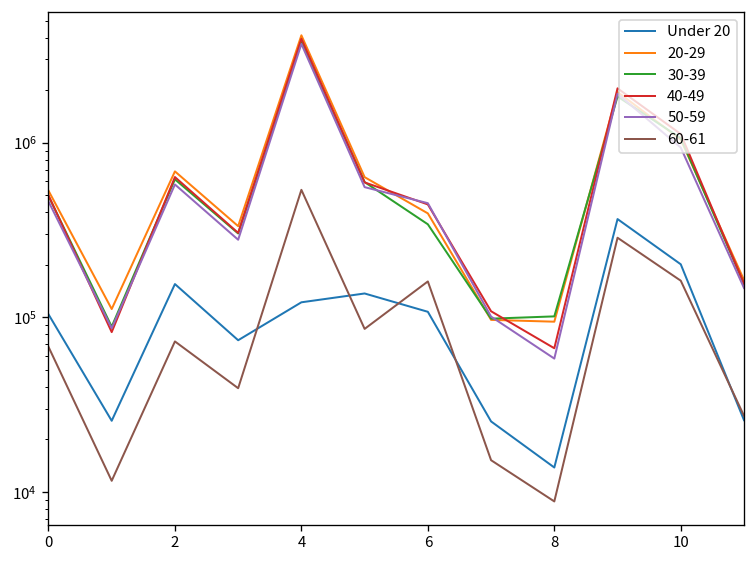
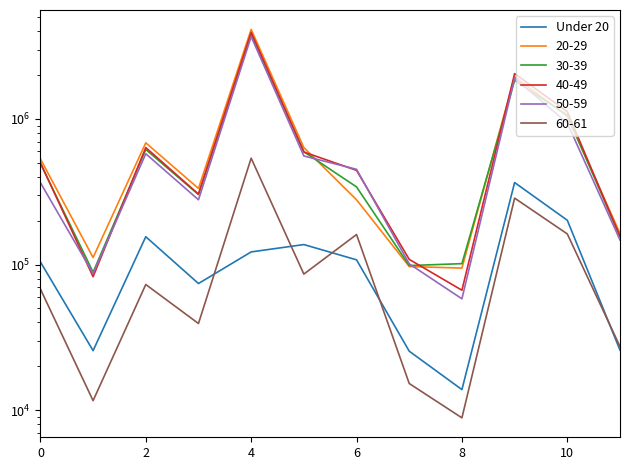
50-59, 0: 460000 -> 370000
20-29, 6: 390000 -> 280000
